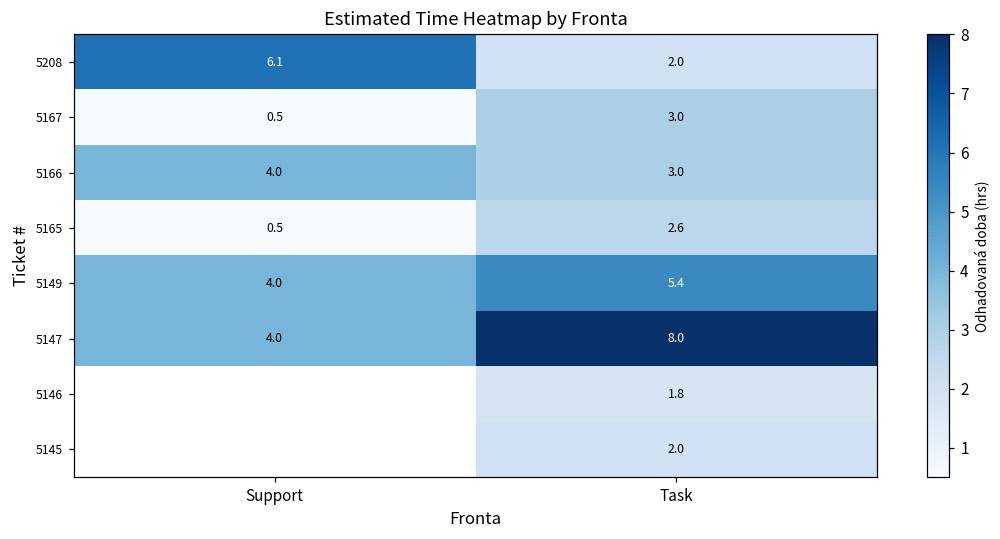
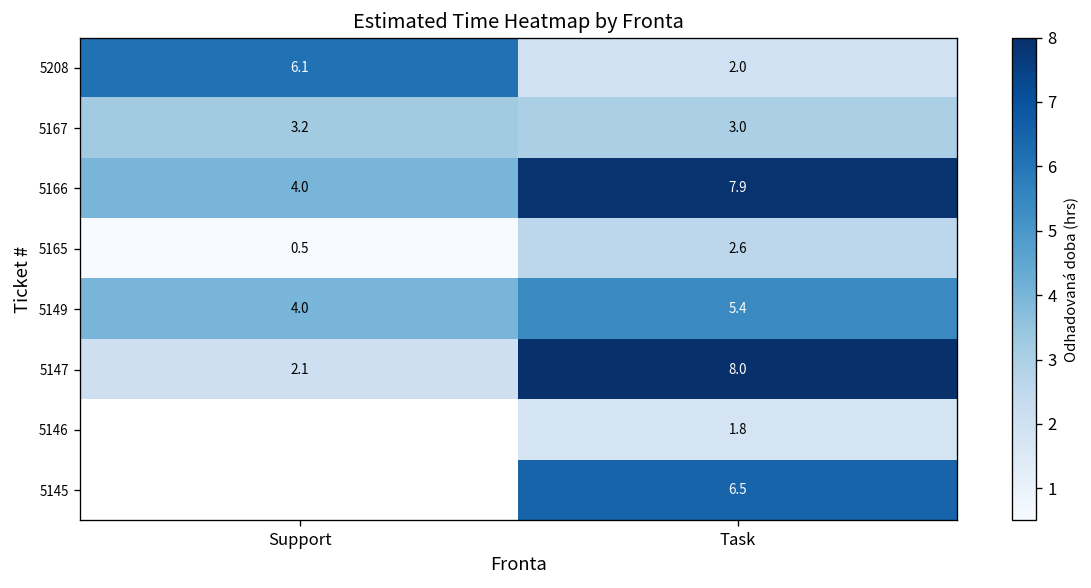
5167, Support: 0.5 -> 3.2
5166, Task: 3.0 -> 7.9
5147, Support: 4.0 -> 2.1
5145, Task: 2.0 -> 6.5
